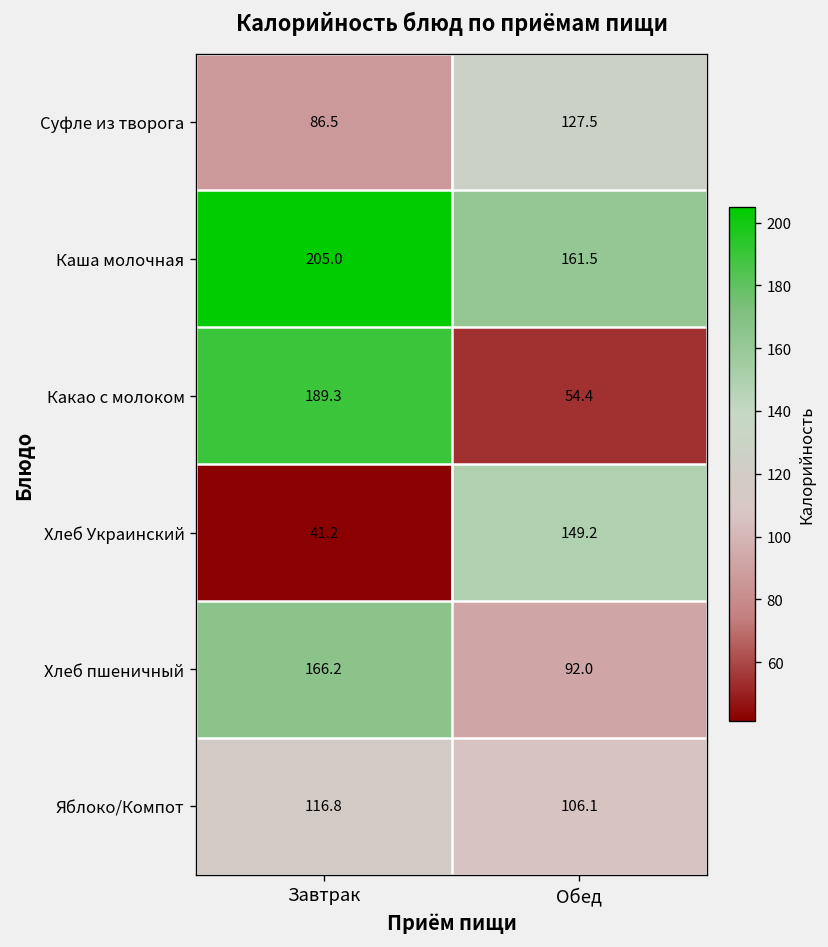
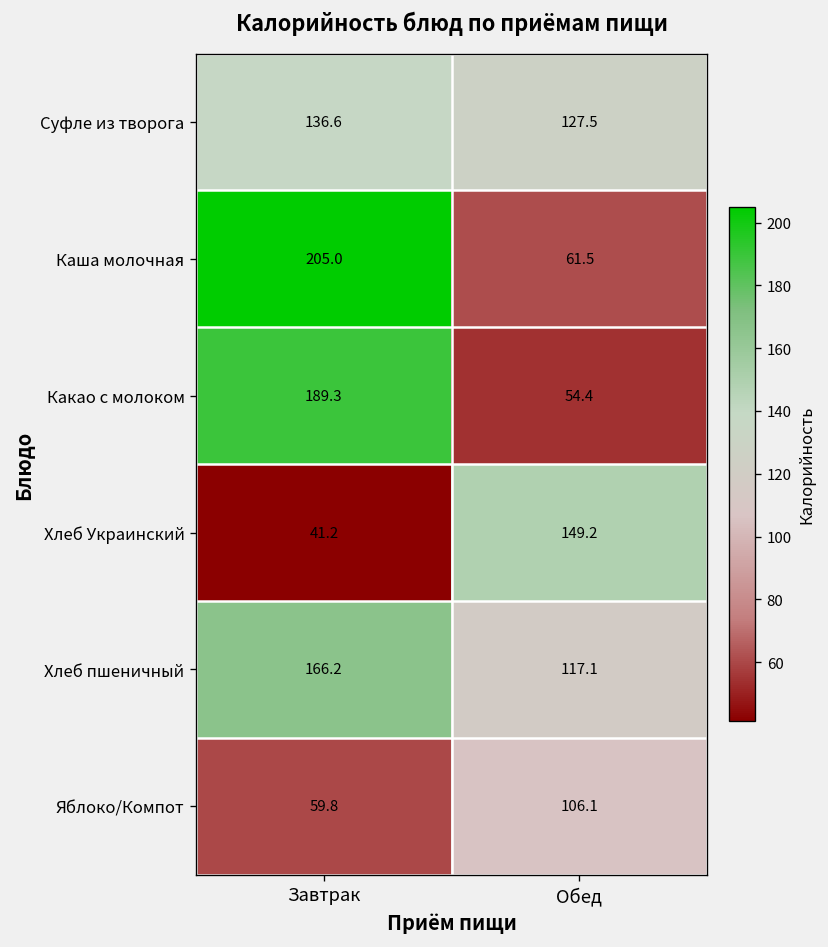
Суфле из творога, Завтрак: 86.5 -> 136.6
Каша молочная, Обед: 161.5 -> 61.5
Хлеб пшеничный, Обед: 92.0 -> 117.1
Яблоко/Компот, Завтрак: 116.8 -> 59.8
